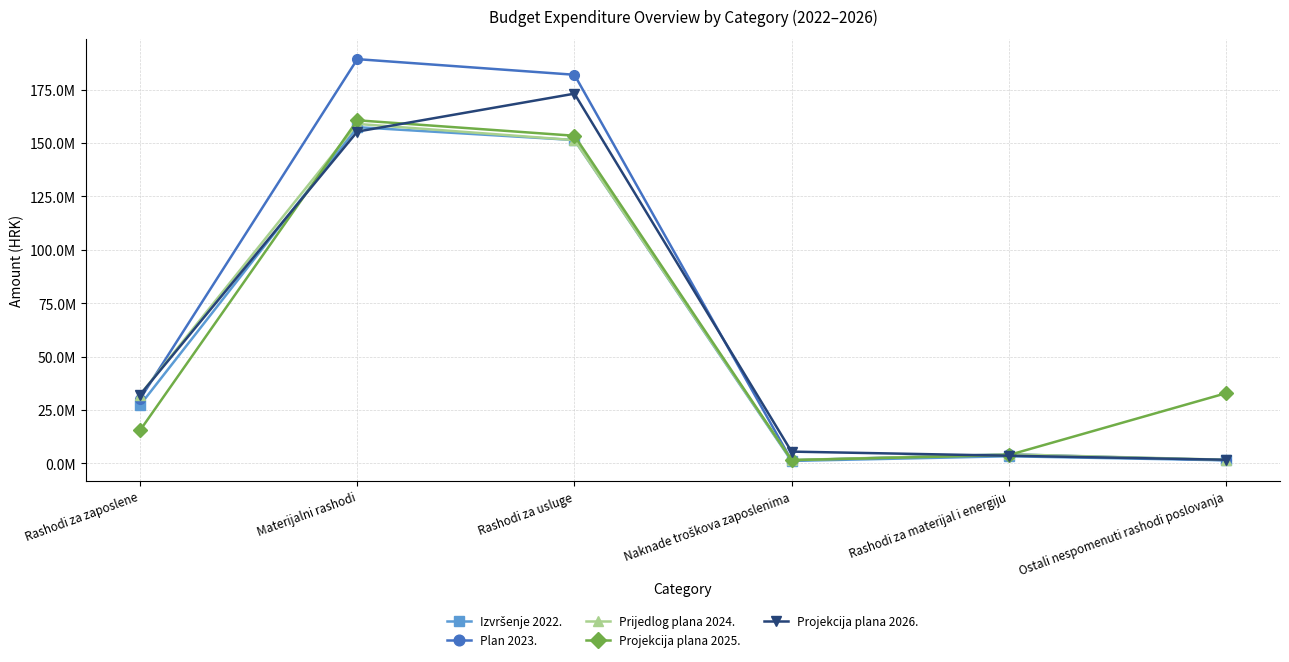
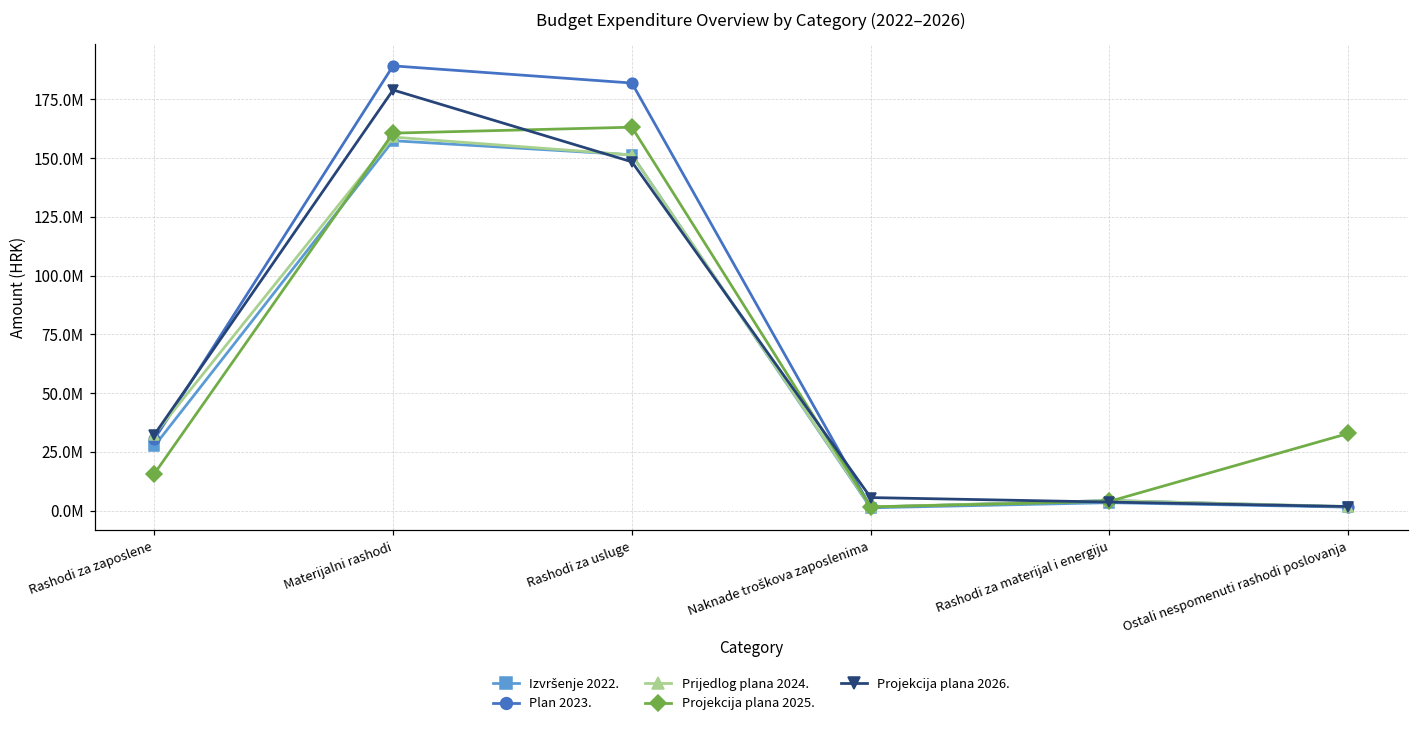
Projekcija plana 2026., Materijalni rashodi: 155000000 -> 179000000
Projekcija plana 2025., Rashodi za usluge: 153000000 -> 163000000
Projekcija plana 2026., Rashodi za usluge: 173000000 -> 148000000
